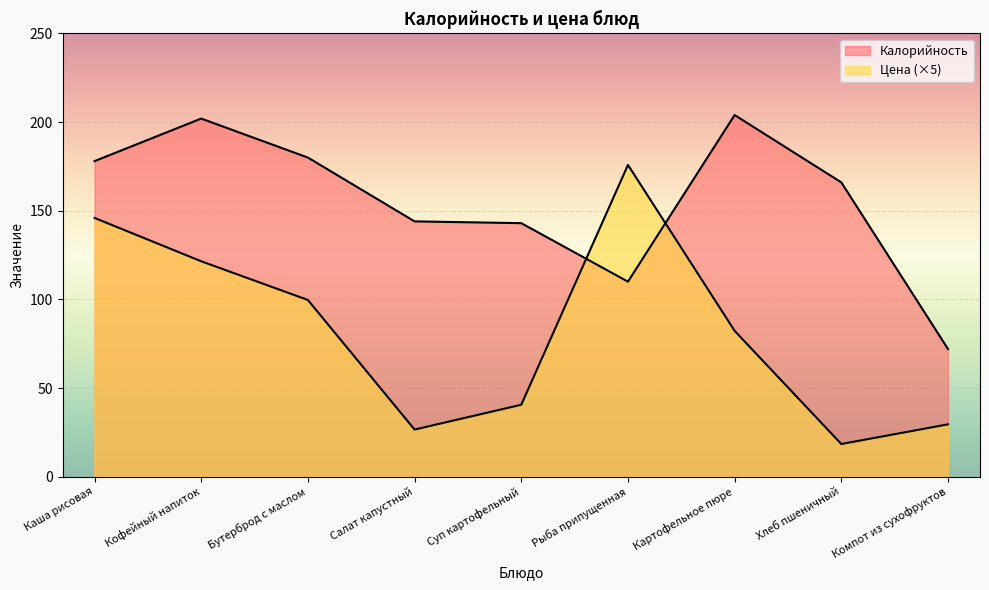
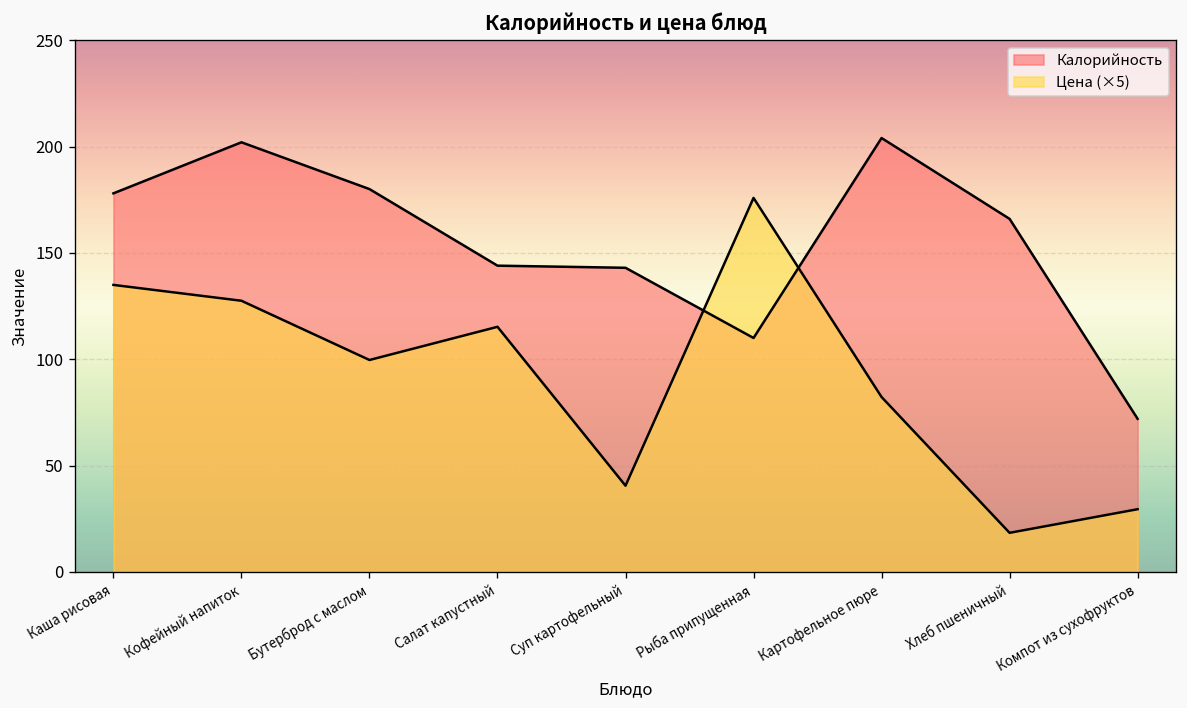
Цена (×5), Каша рисовая: 146 -> 135
Цена (×5), Кофейный напиток: 122 -> 128
Цена (×5), Салат капустный: 27 -> 115
